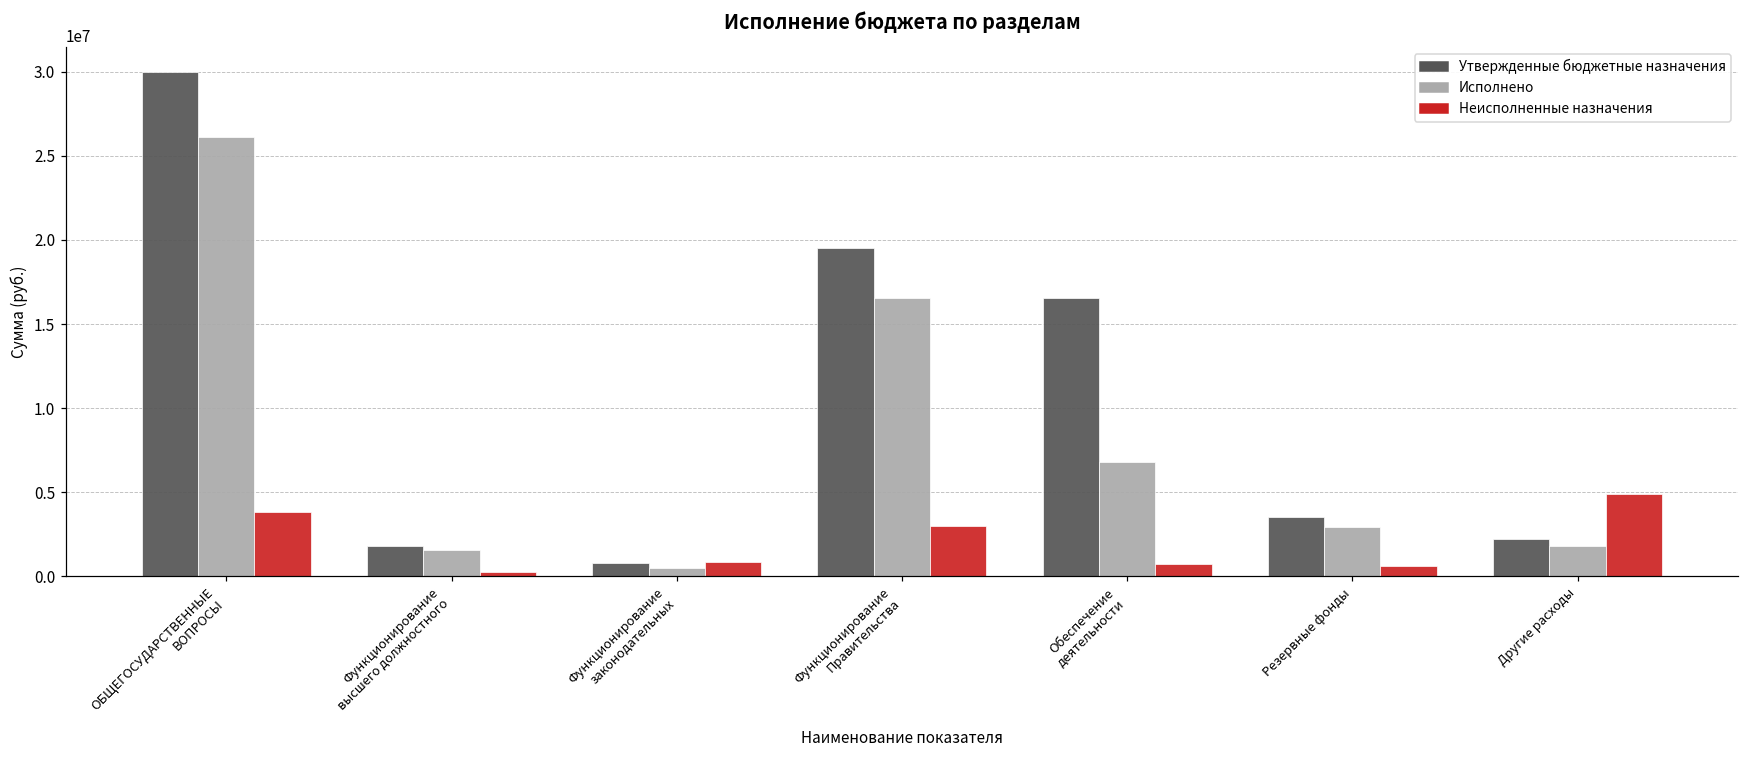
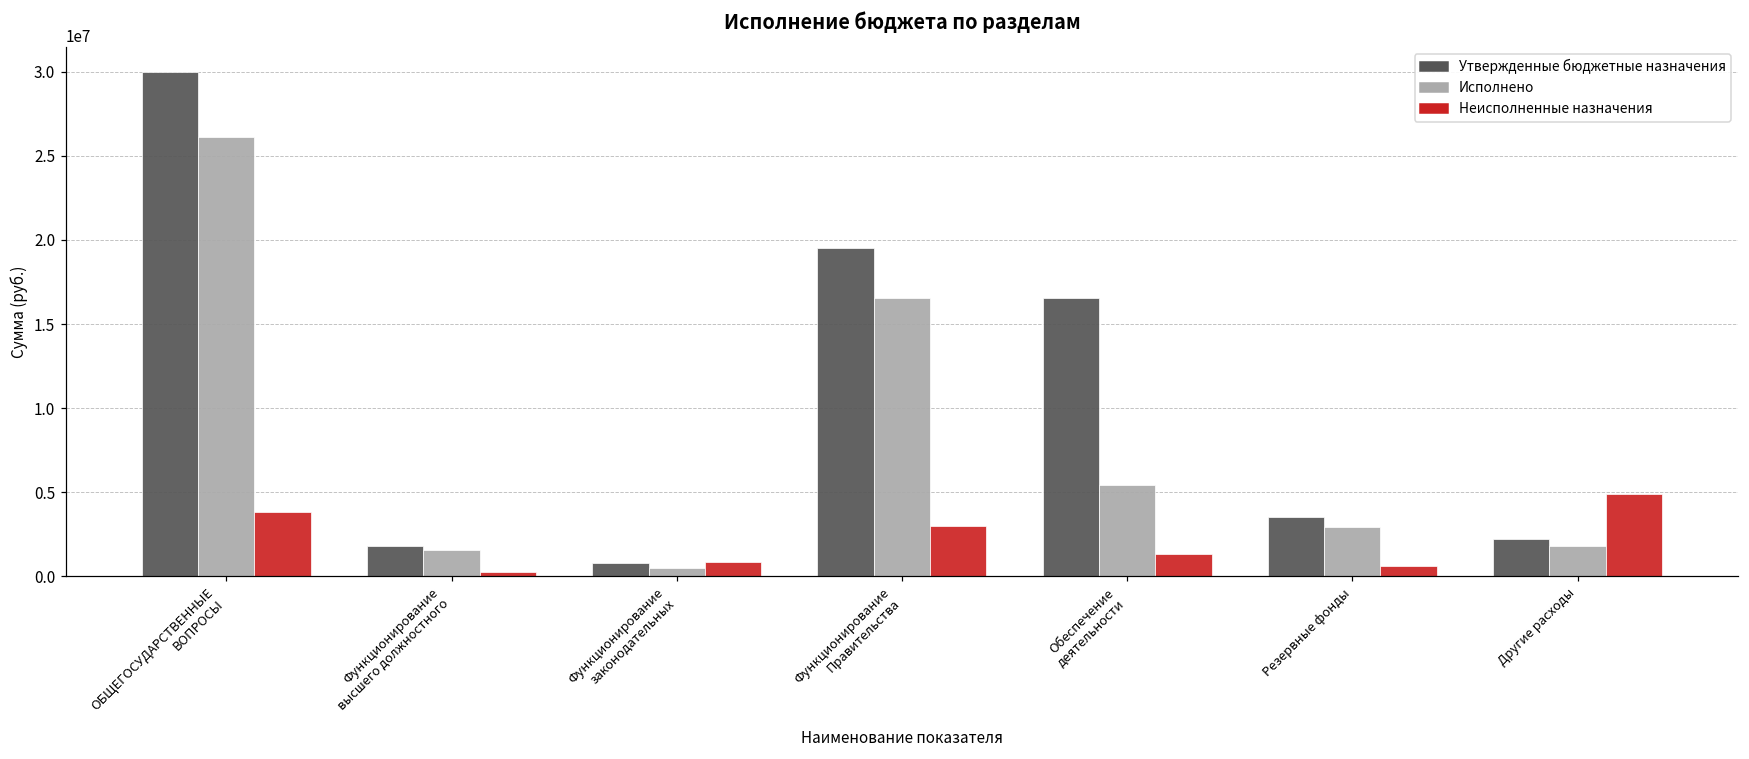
Исполнено, Обеспечение деятельности: 6800000 -> 5400000
Неисполненные назначения, Обеспечение деятельности: 700000 -> 1300000
